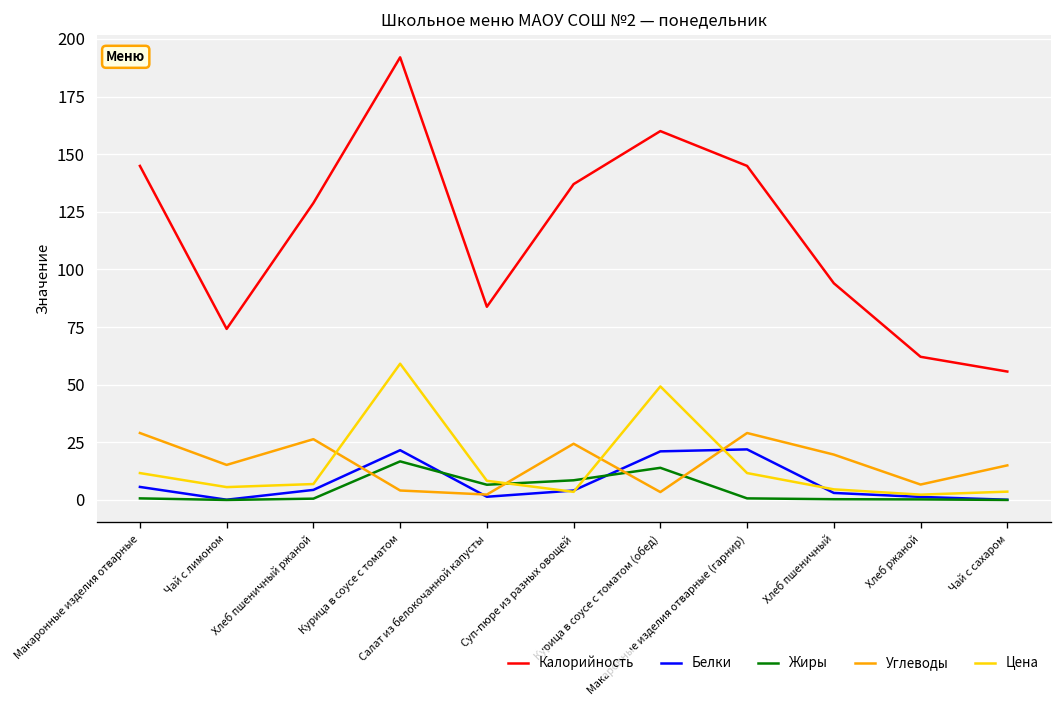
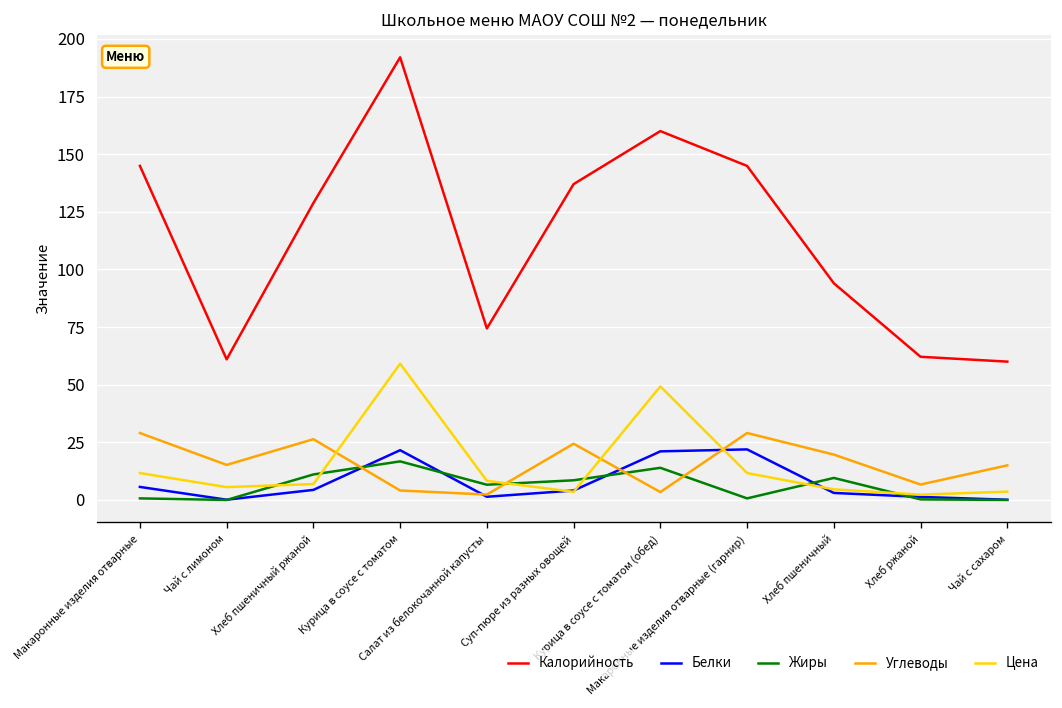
Калорийность, Чай с лимоном: 74 -> 61
Жиры, Хлеб пшеничный ржаной: 1 -> 11
Калорийность, Салат из белокочанной капусты: 84 -> 74
Жиры, Хлеб пшеничный: 0 -> 10
Калорийность, Чай с сахаром: 56 -> 60
